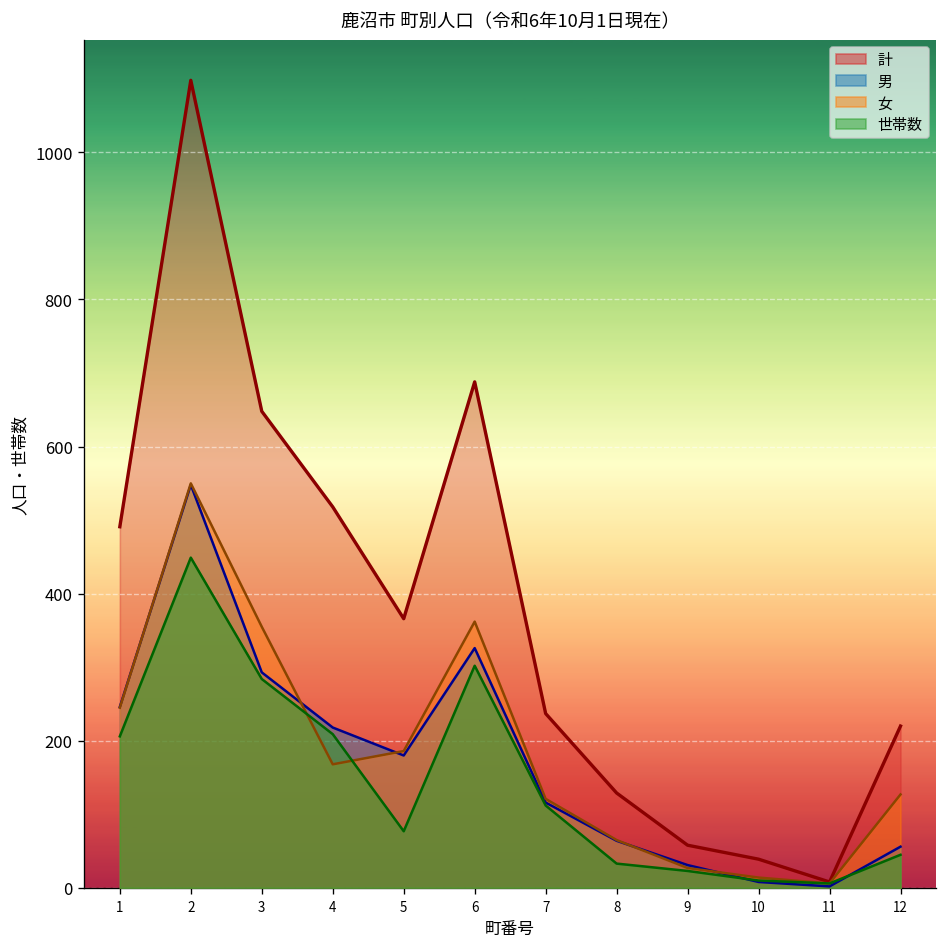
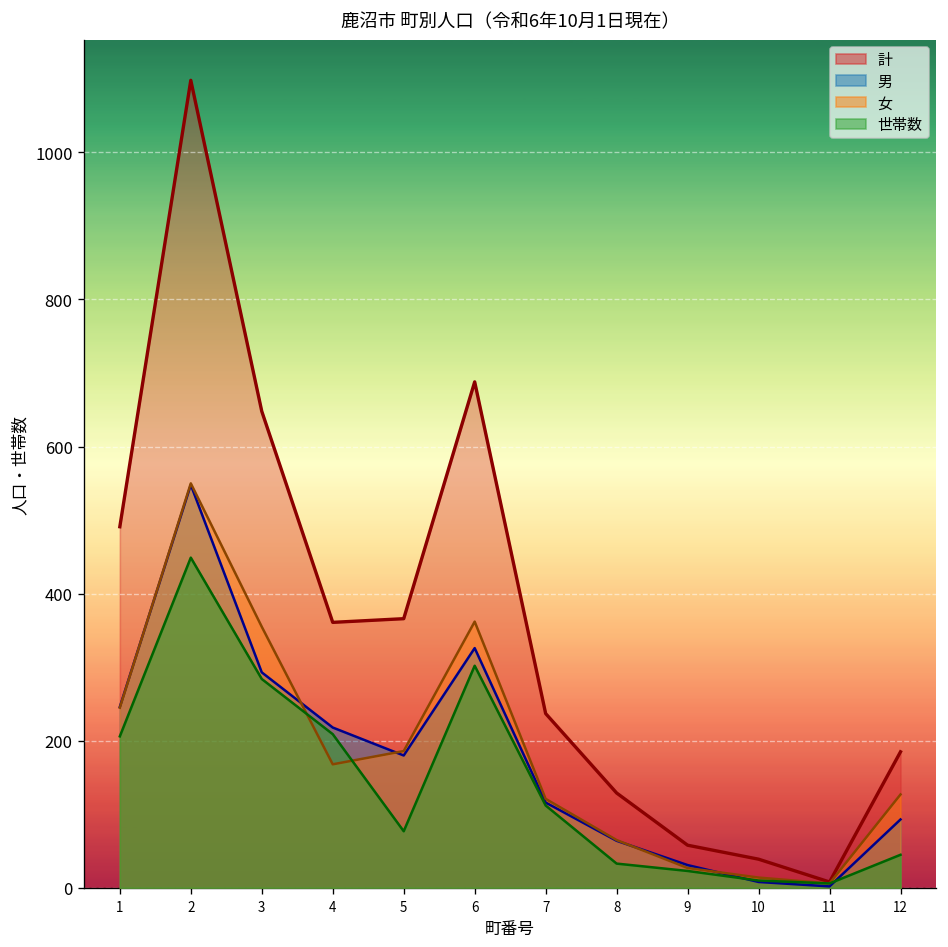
計, 4: 520 -> 360
計, 12: 220 -> 190
男, 12: 60 -> 90
